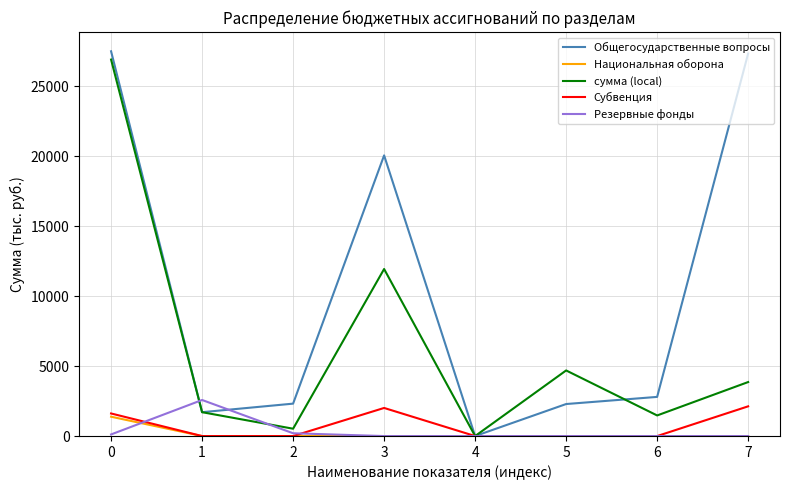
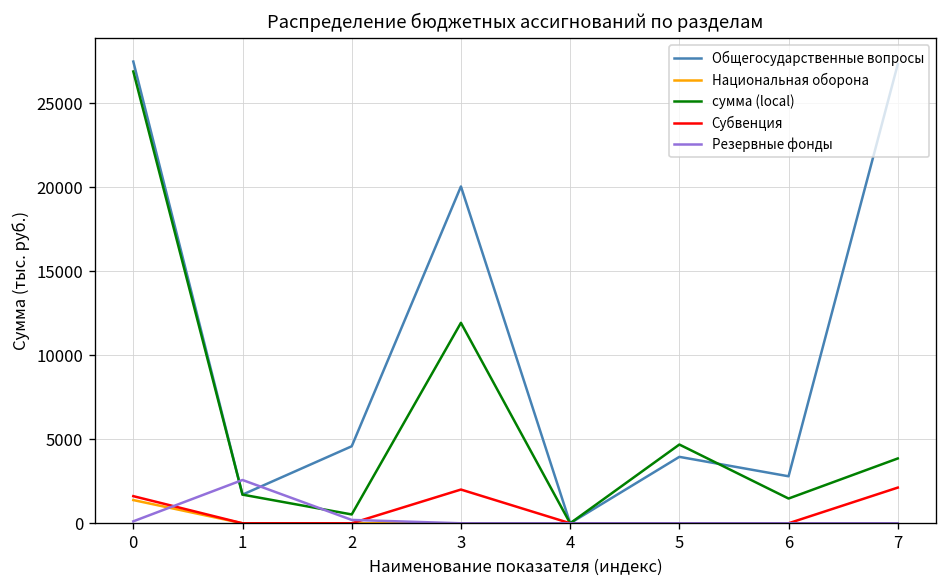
Общегосударственные вопросы, 2: 2300 -> 4600
Общегосударственные вопросы, 5: 2300 -> 4000
